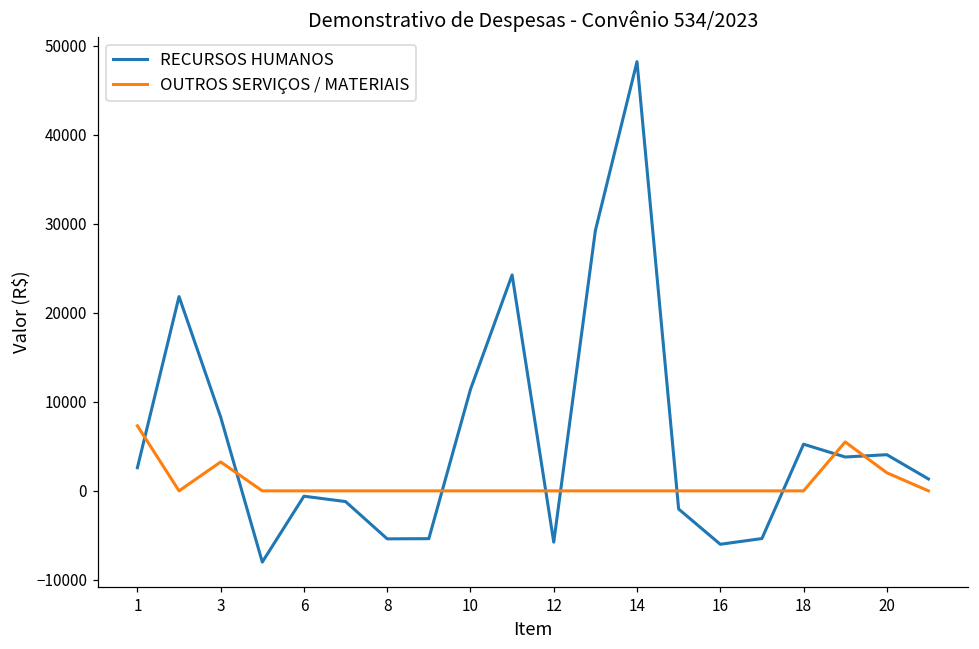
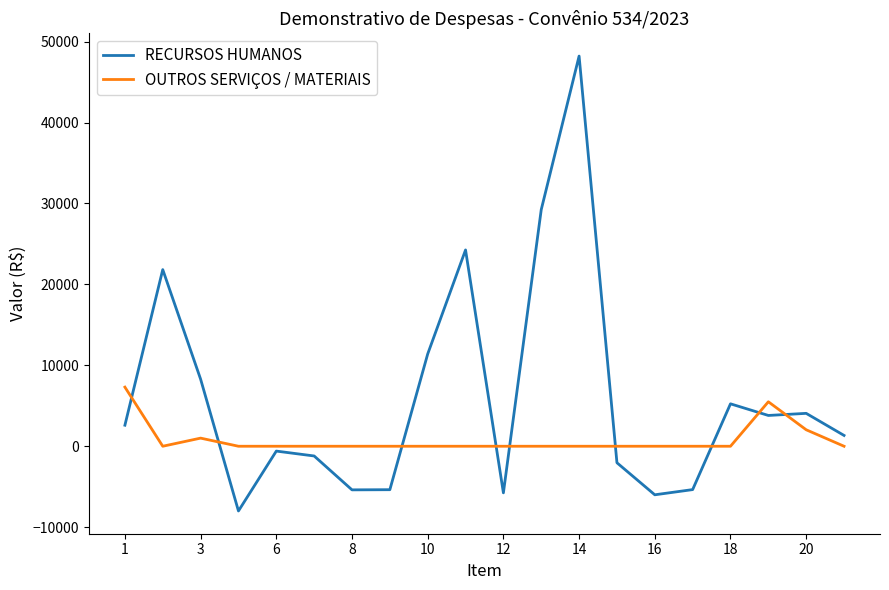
OUTROS SERVIÇOS / MATERIAIS, 3: 3000 -> 1000
